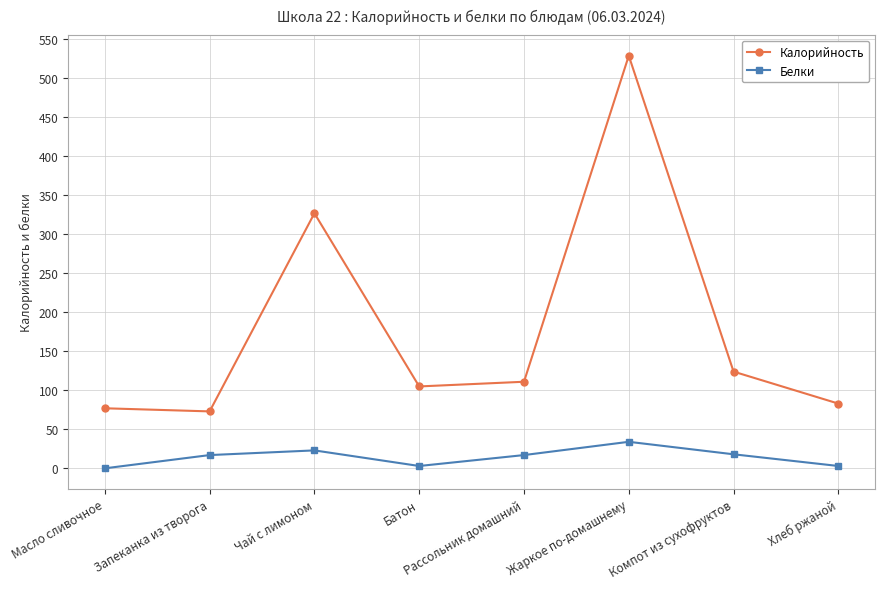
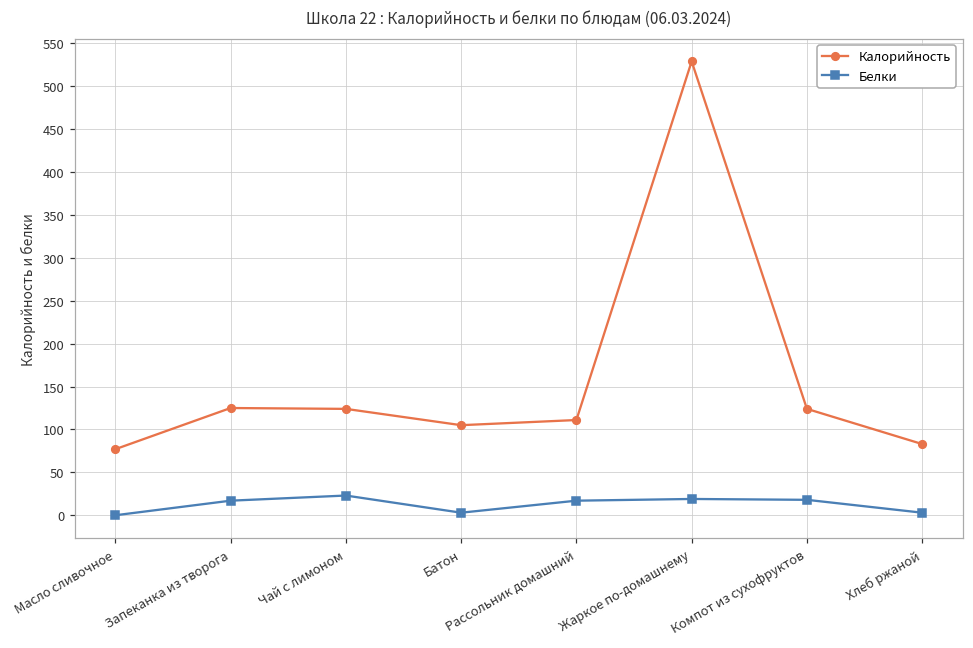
Калорийность, Запеканка из творога: 70 -> 130
Калорийность, Чай с лимоном: 330 -> 120
Белки, Жаркое по-домашнему: 30 -> 20
